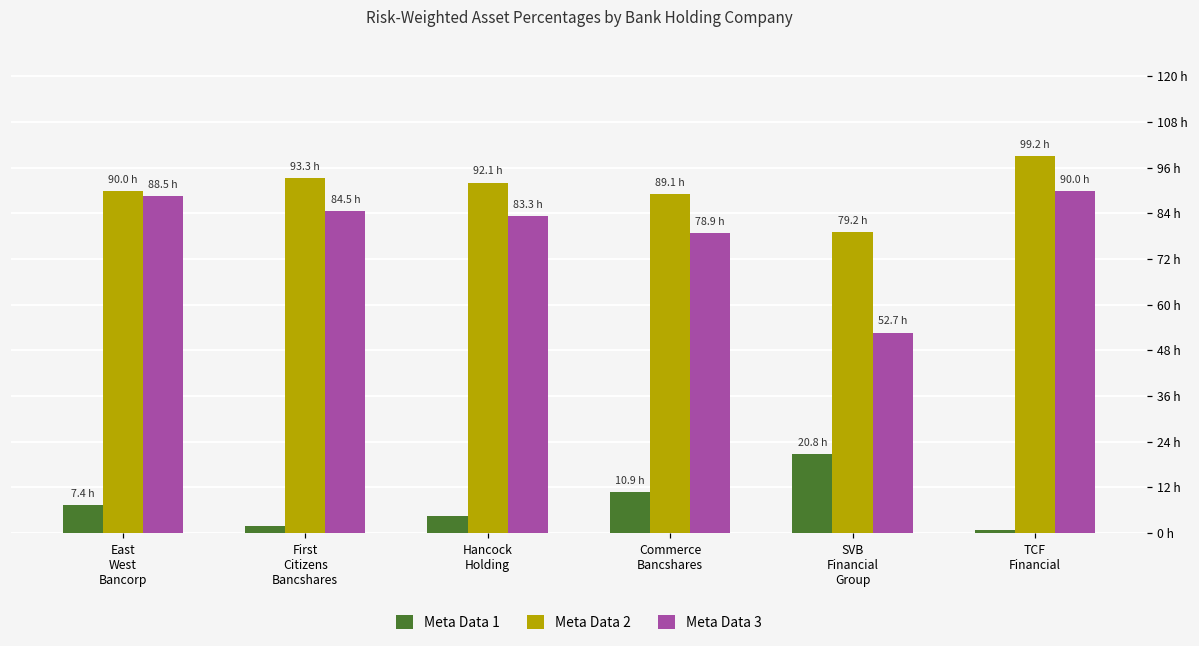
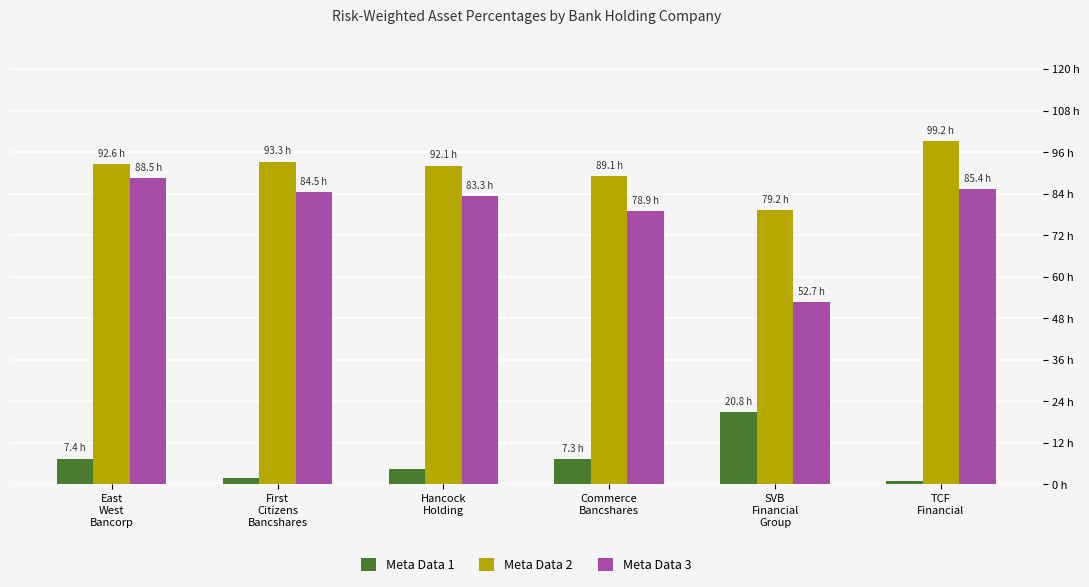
Meta Data 2, East West Bancorp: 90.0 -> 92.6
Meta Data 1, Commerce Bancshares: 10.9 -> 7.3
Meta Data 3, TCF Financial: 90.0 -> 85.4
